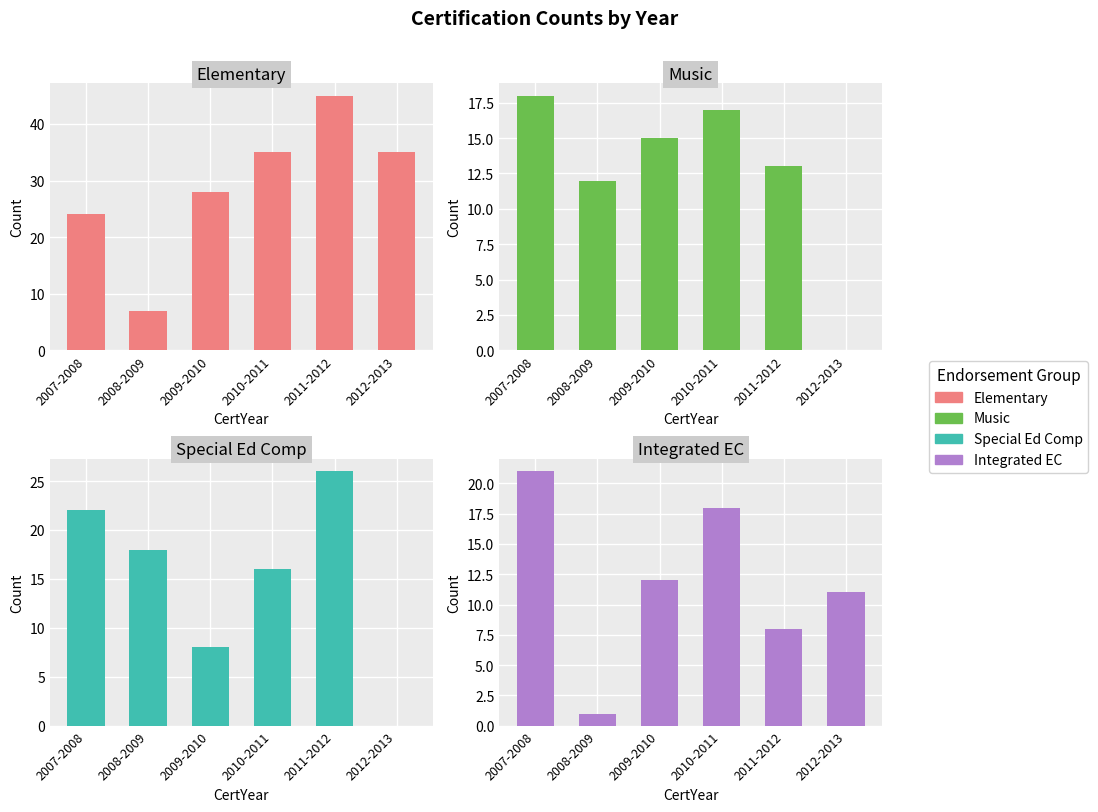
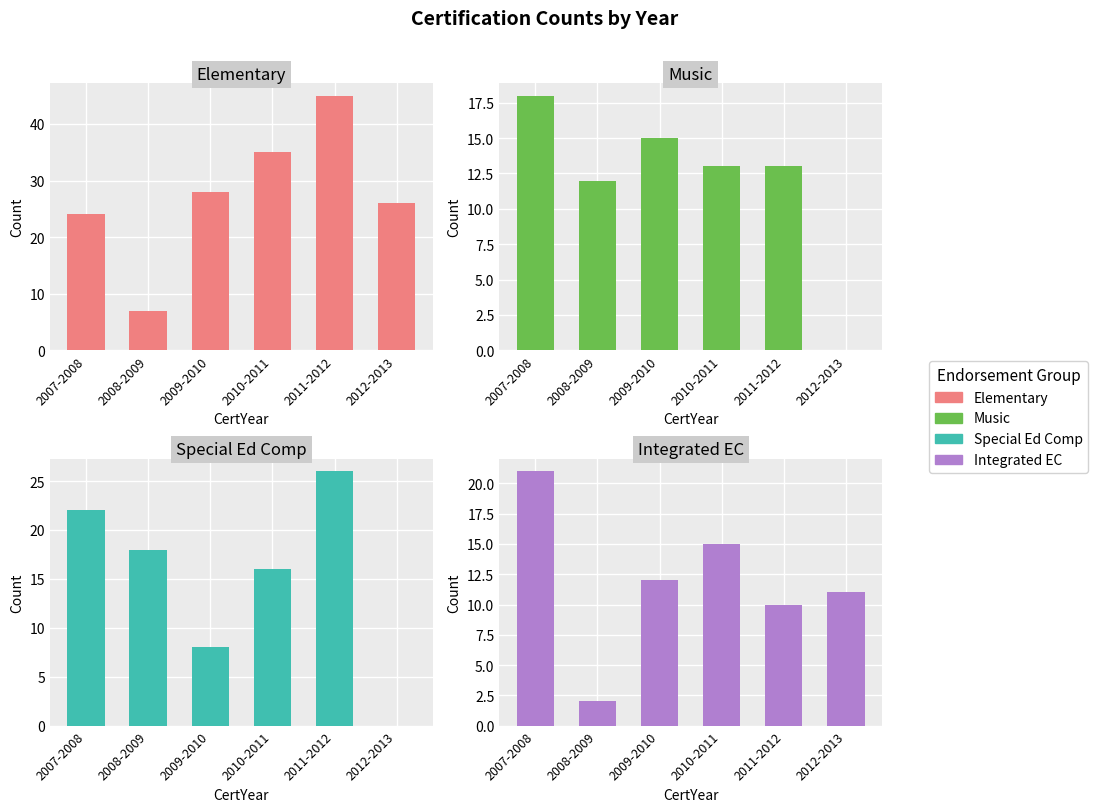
Elementary, 2012-2013: 35 -> 26
Music, 2010-2011: 17 -> 13
Integrated EC, 2008-2009: 1 -> 2
Integrated EC, 2010-2011: 18 -> 15
Integrated EC, 2011-2012: 8 -> 10
